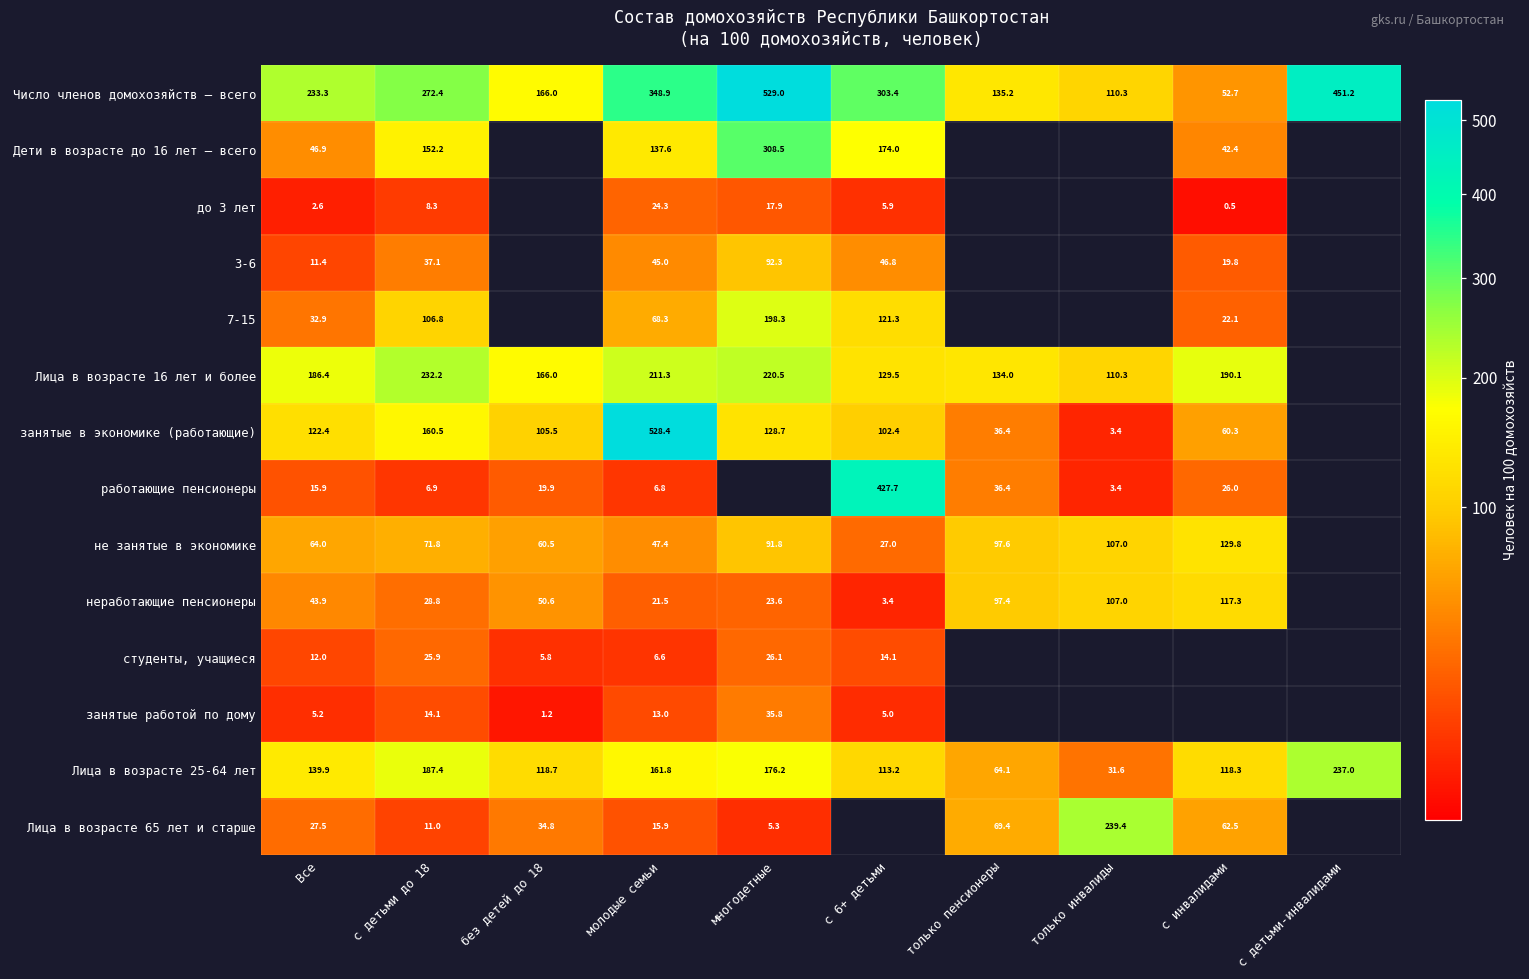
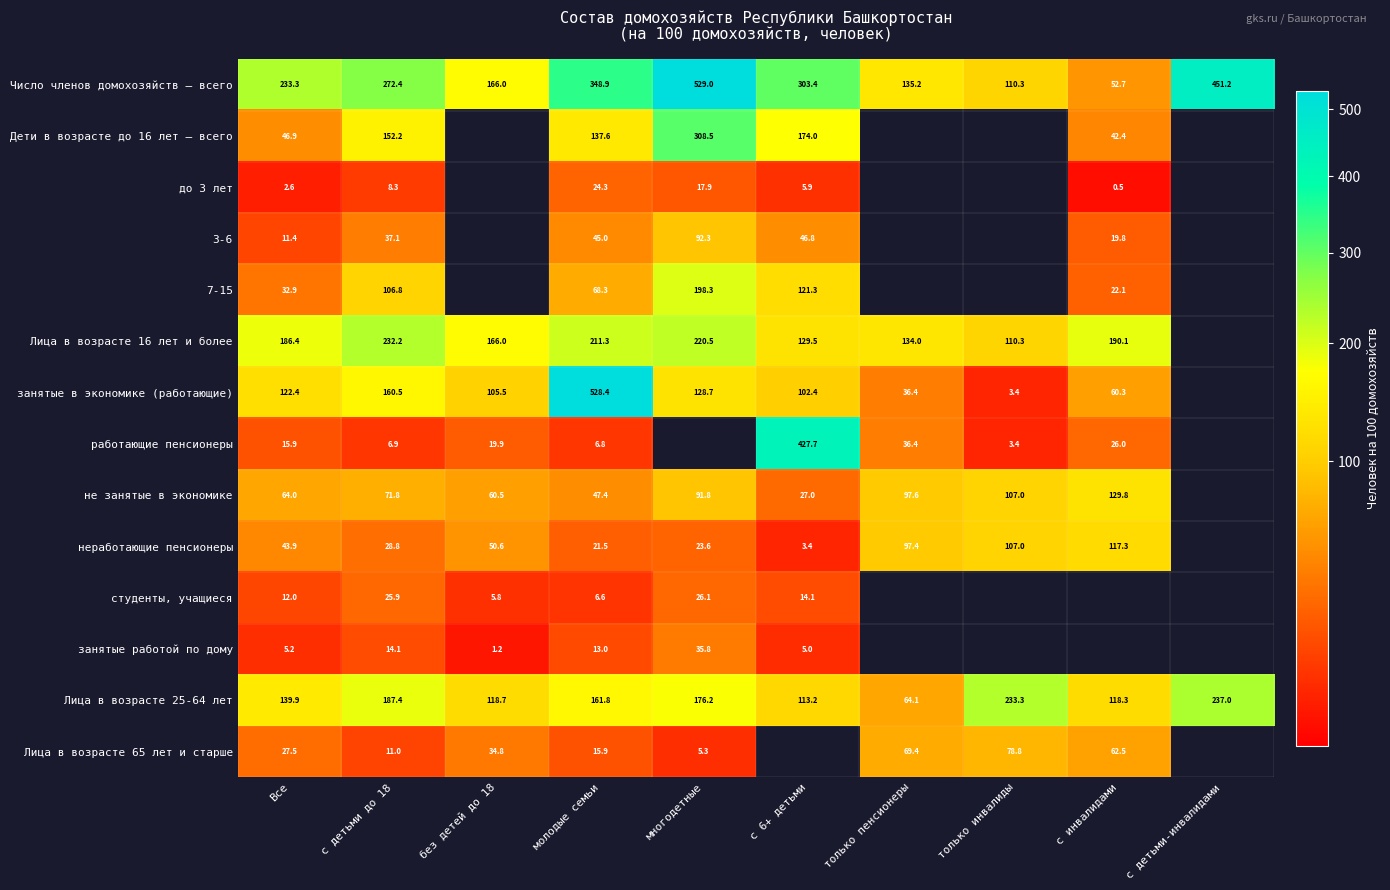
Лица в возрасте 25-64 лет, только инвалиды: 31.6 -> 233.3
Лица в возрасте 65 лет и старше, только инвалиды: 239.4 -> 78.8
